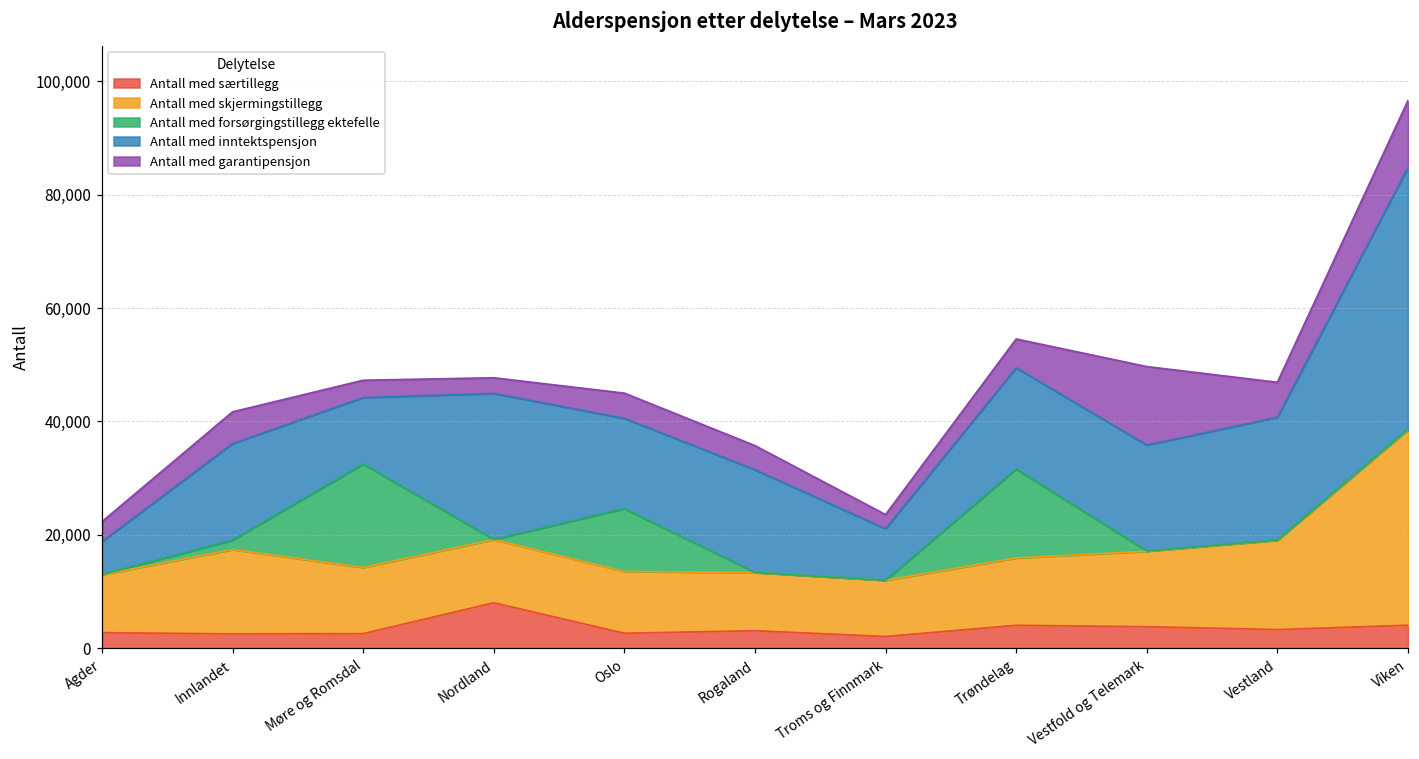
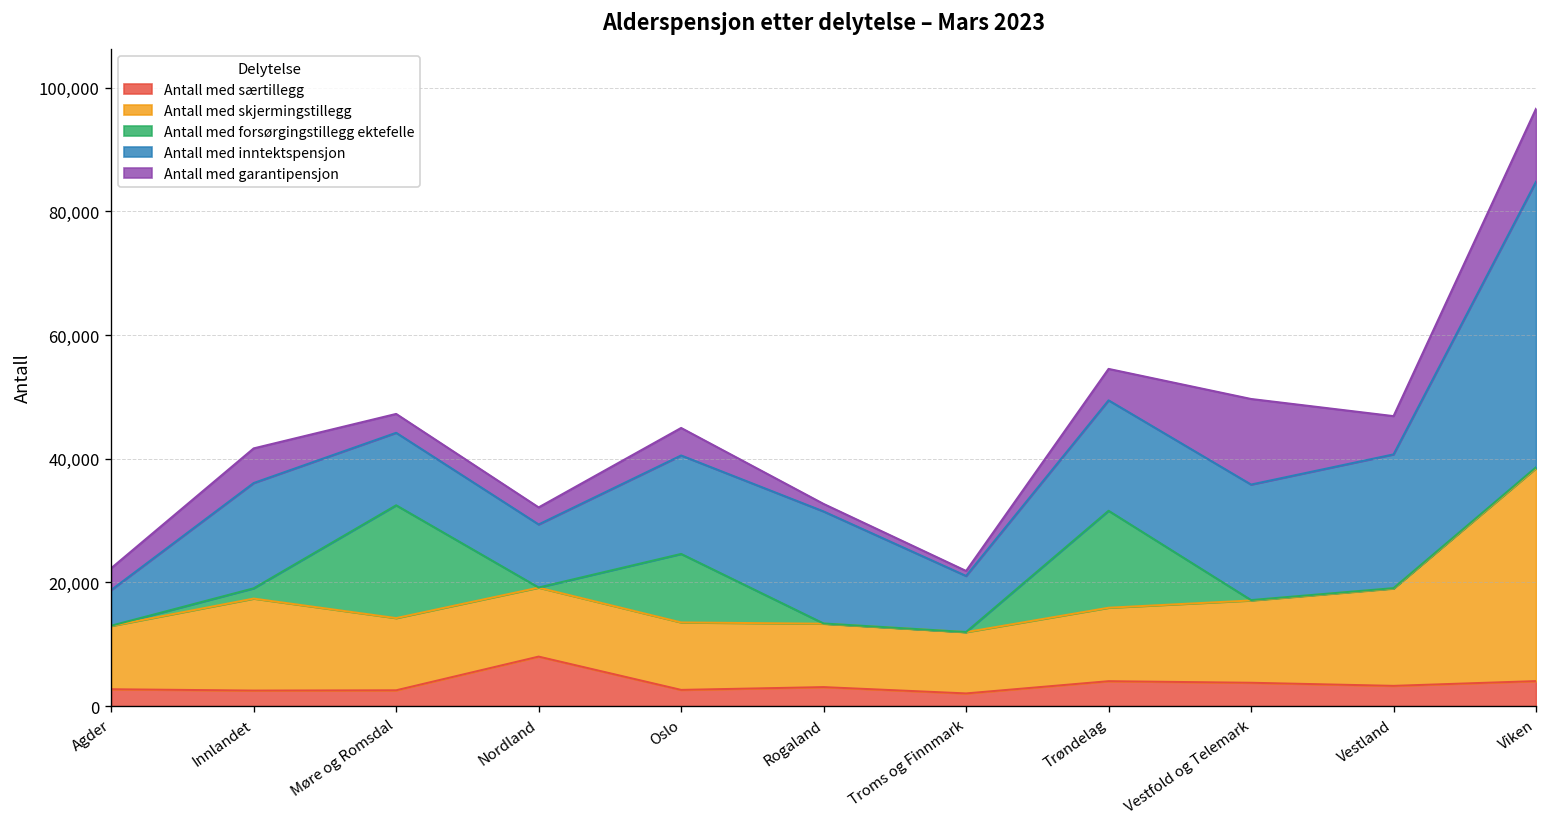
Antall med inntektspensjon, Nordland: 26,000 -> 10,000
Antall med garantipensjon, Rogaland: 4,000 -> 1,000
Antall med garantipensjon, Troms og Finnmark: 3,000 -> 1,000
